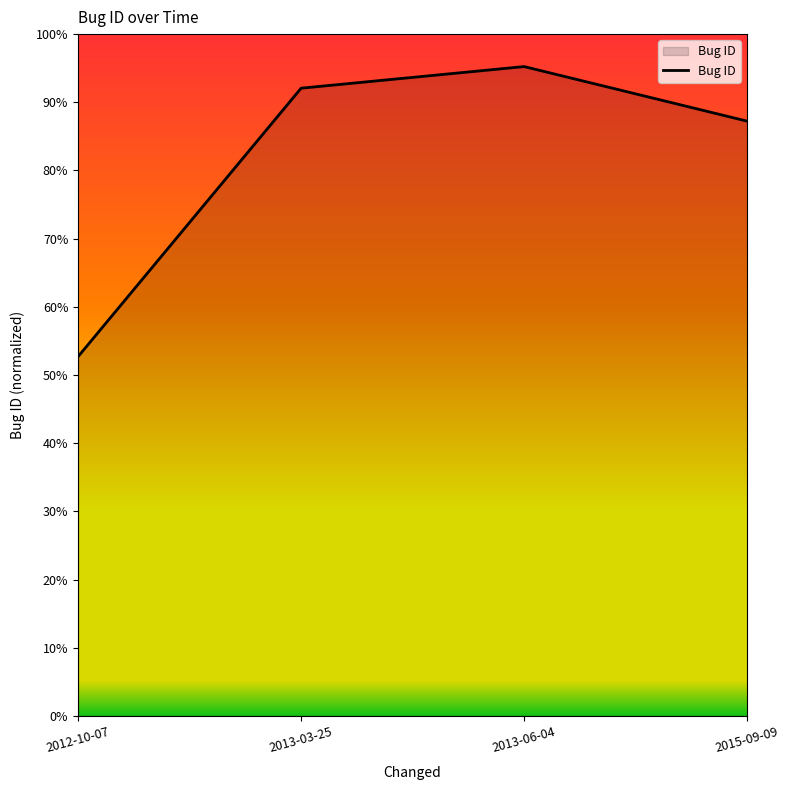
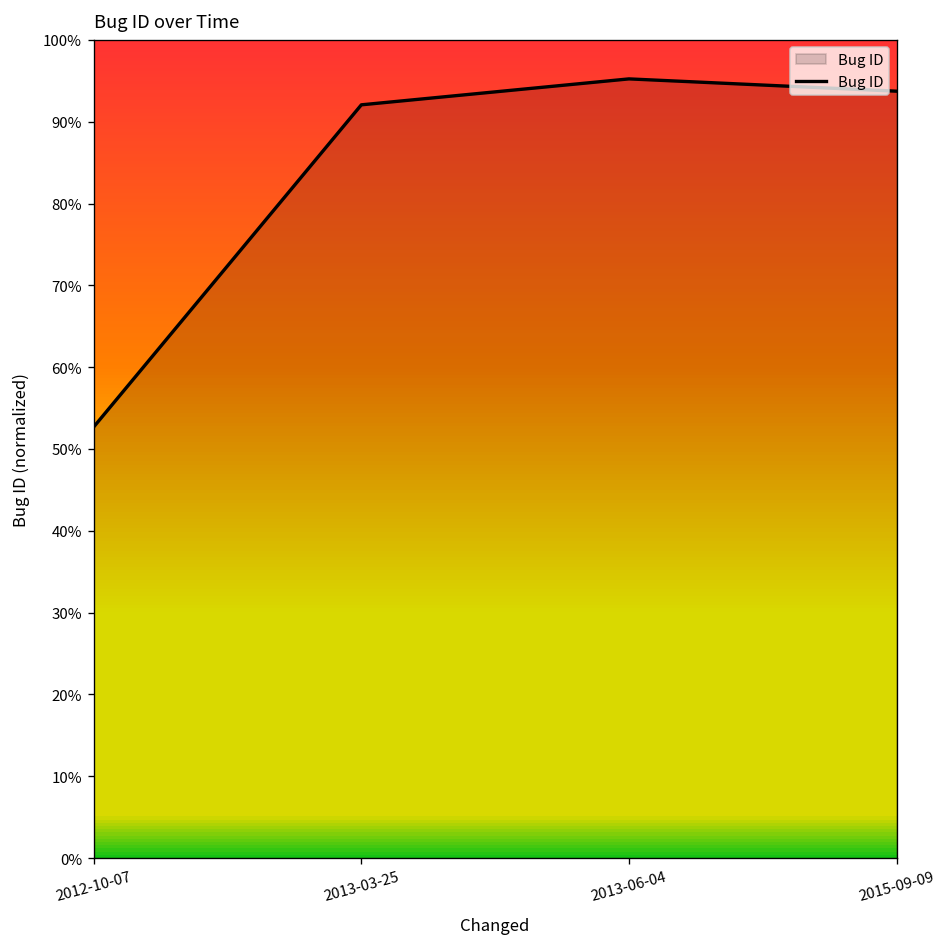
2015-09-09: 87% -> 94%
